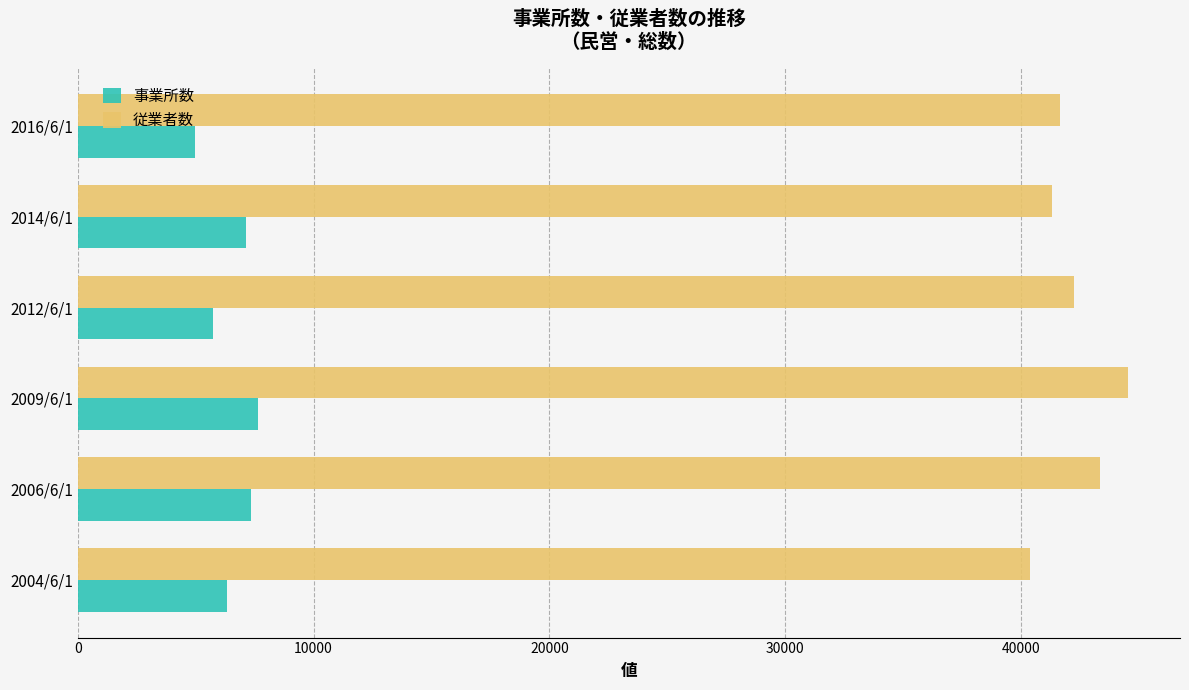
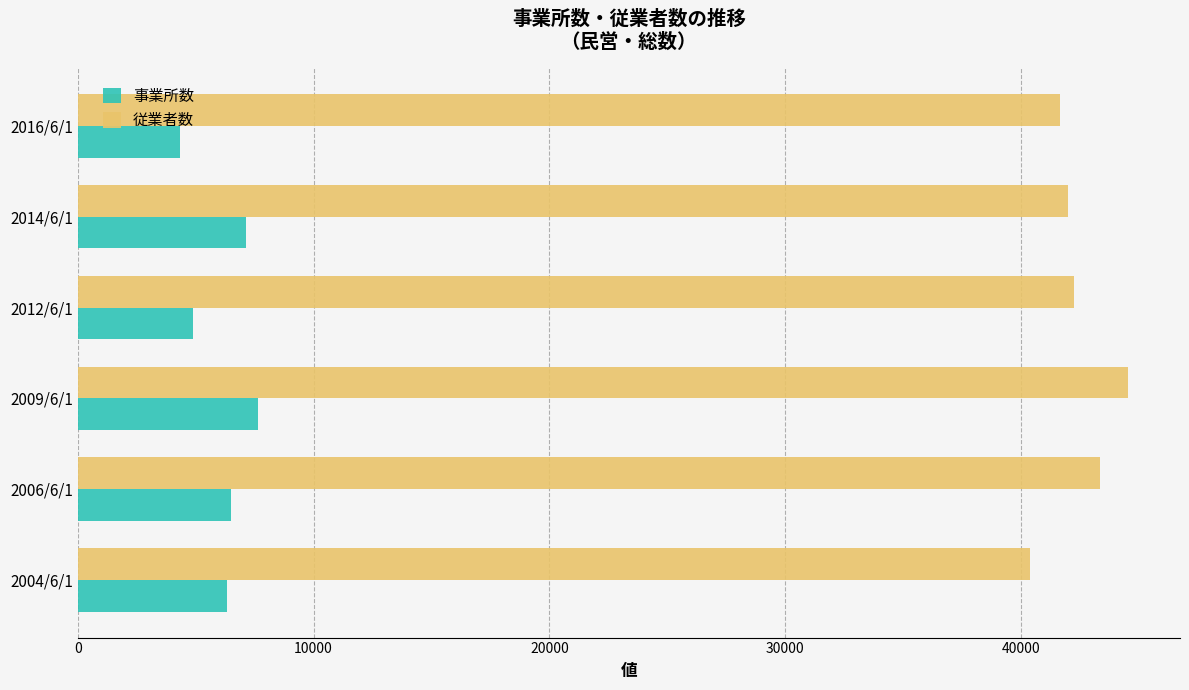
事業所数, 2016/6/1: 5000 -> 4300
従業者数, 2014/6/1: 41300 -> 42000
事業所数, 2012/6/1: 5700 -> 4900
事業所数, 2006/6/1: 7300 -> 6500
